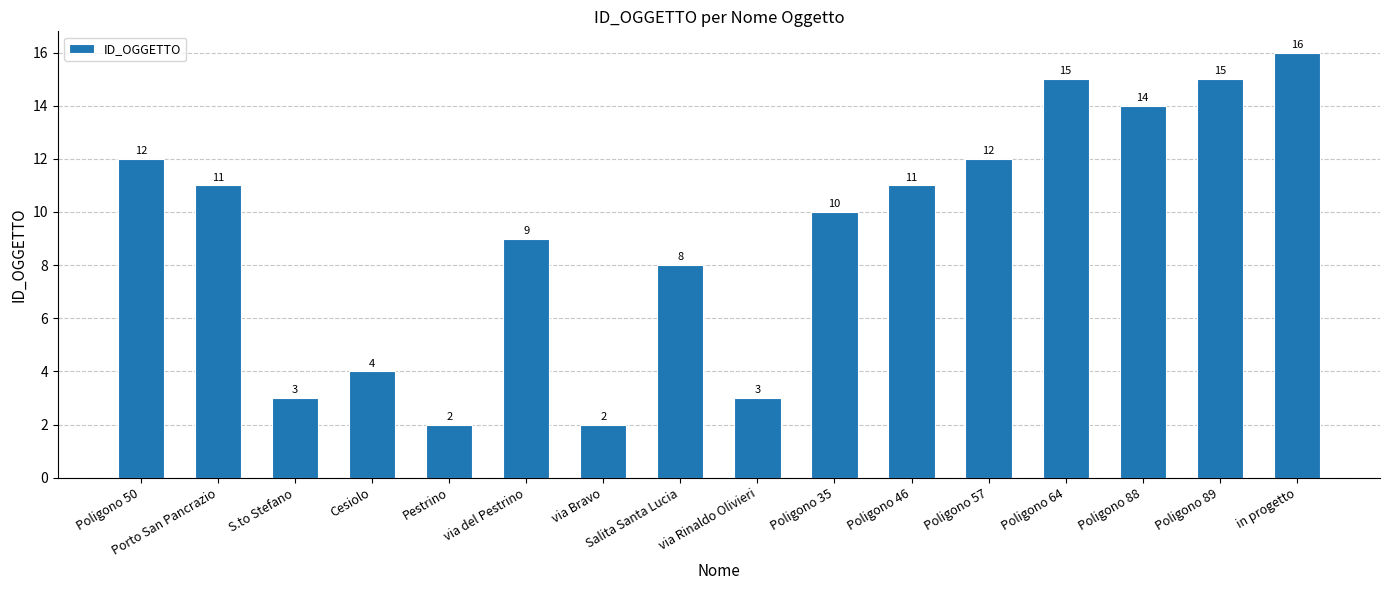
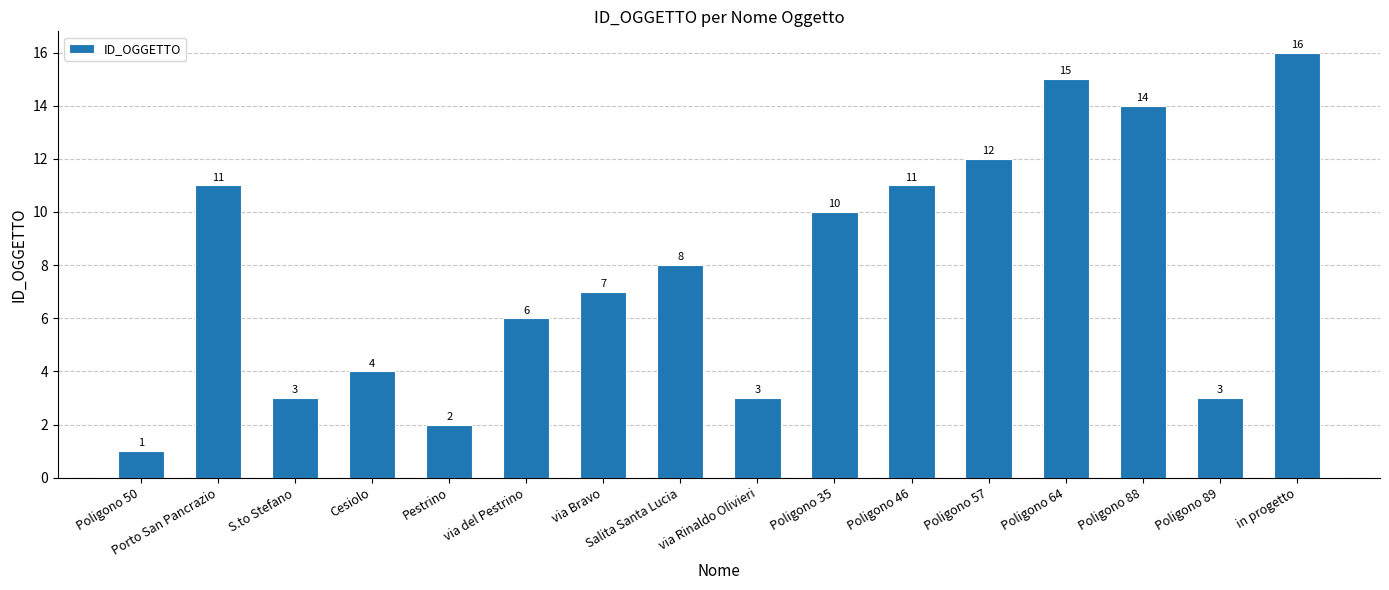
Poligono 50: 12 -> 1
via del Pestrino: 9 -> 6
via Bravo: 2 -> 7
Poligono 89: 15 -> 3
